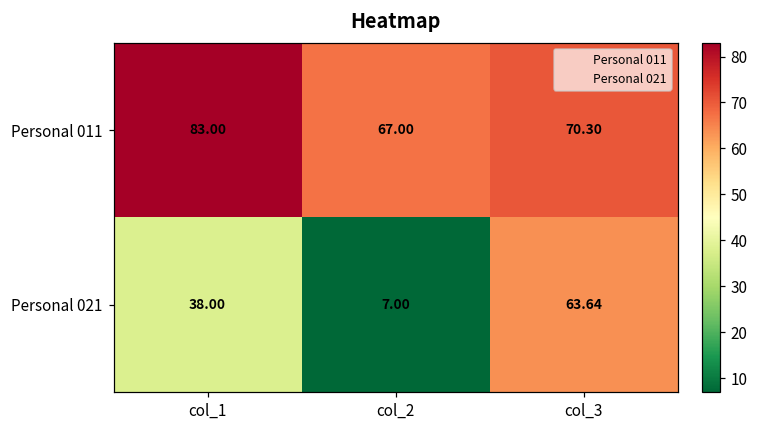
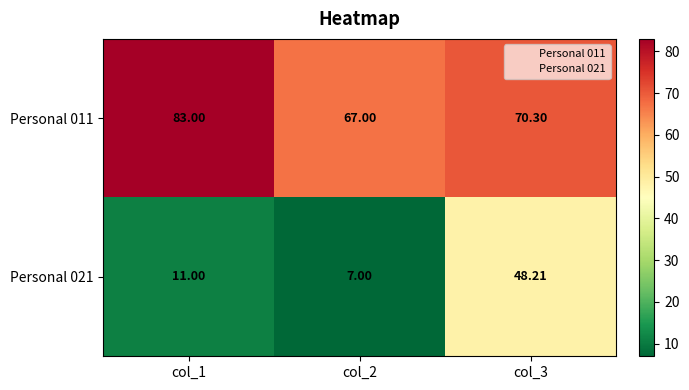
Personal 021, col_1: 38.00 -> 11.00
Personal 021, col_3: 63.64 -> 48.21
